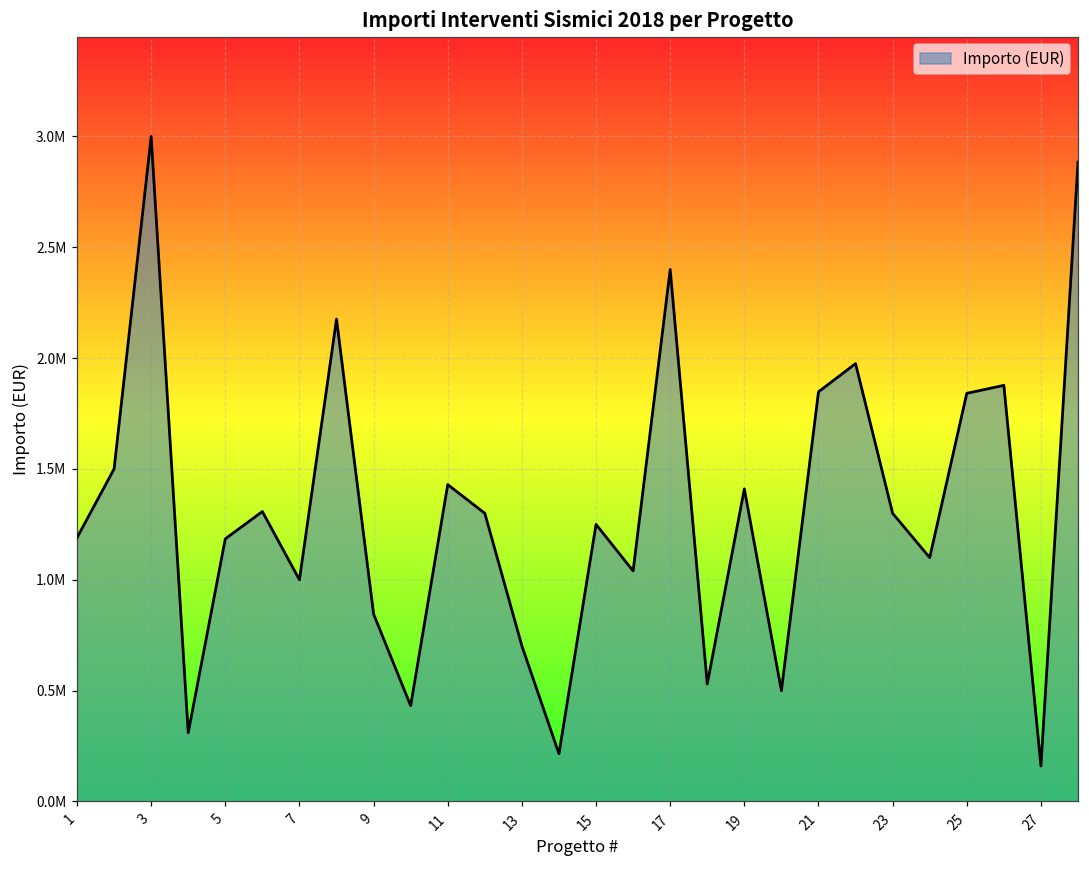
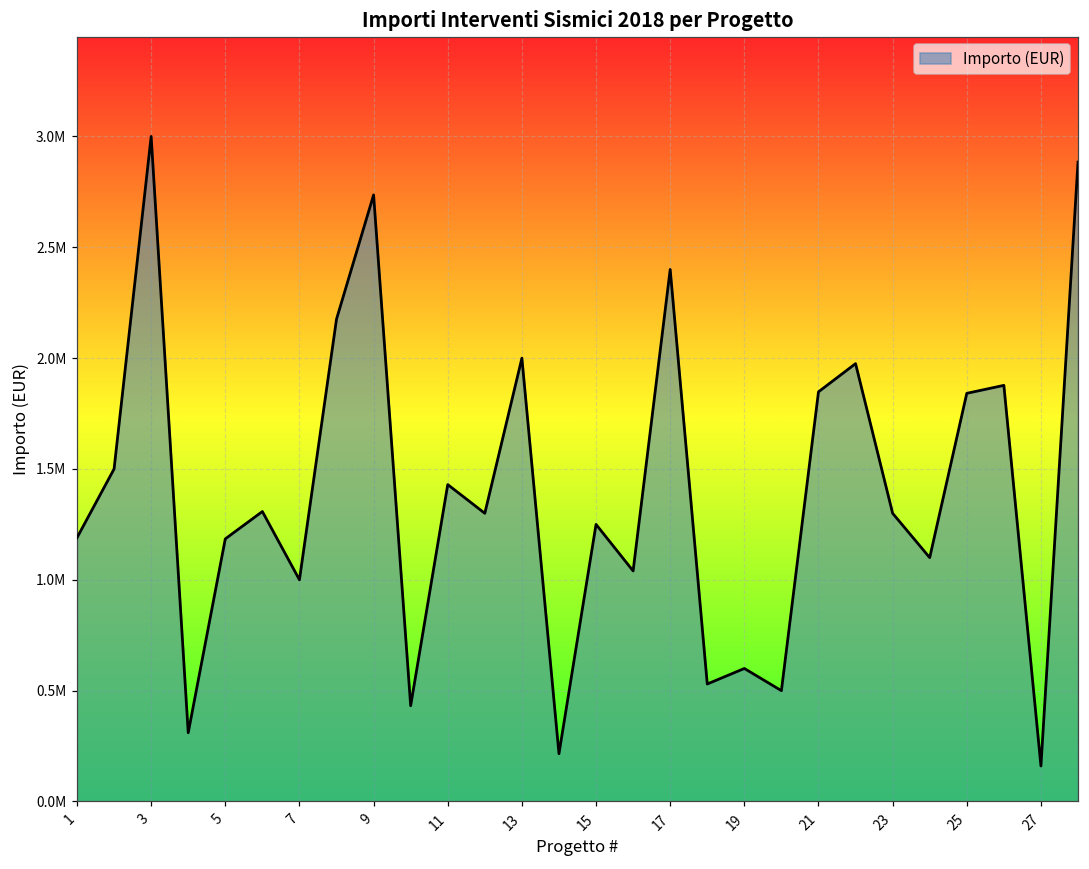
9: 850000 -> 2740000
13: 700000 -> 2000000
19: 1410000 -> 600000
